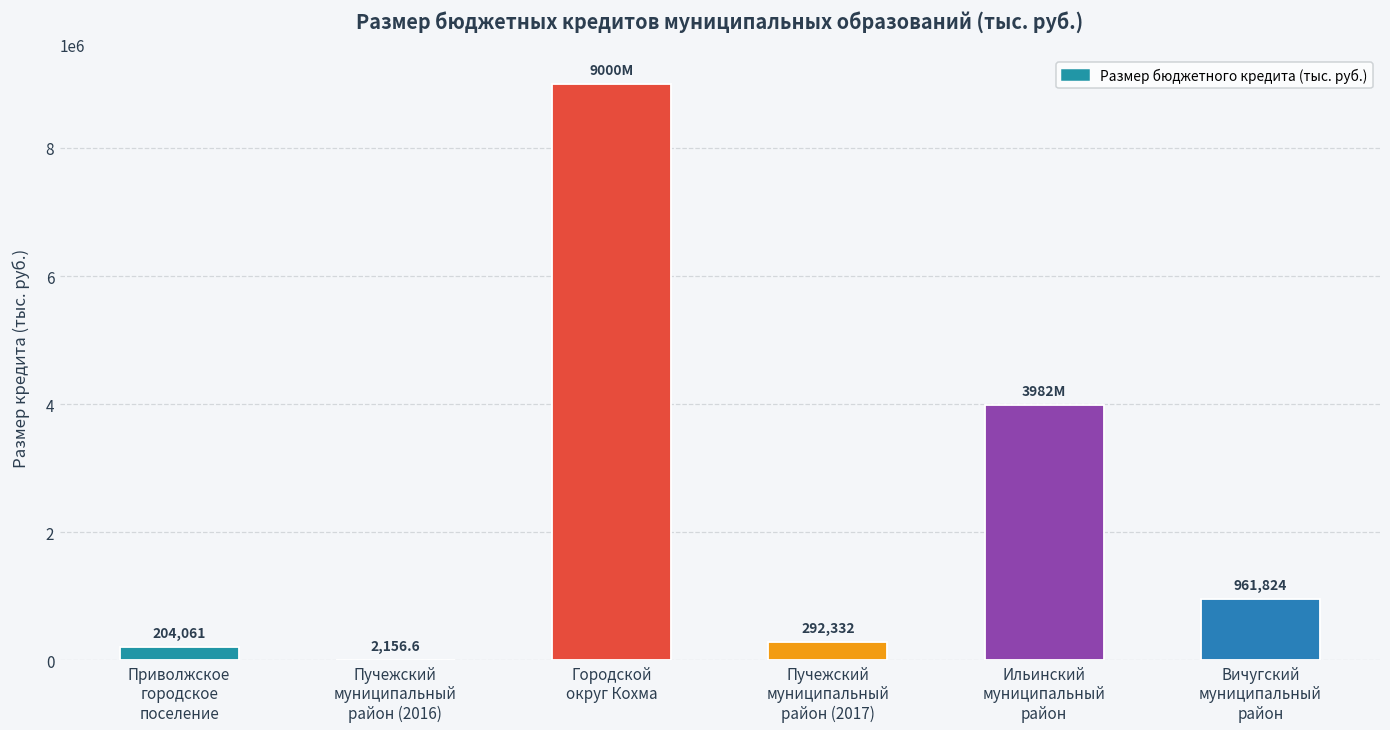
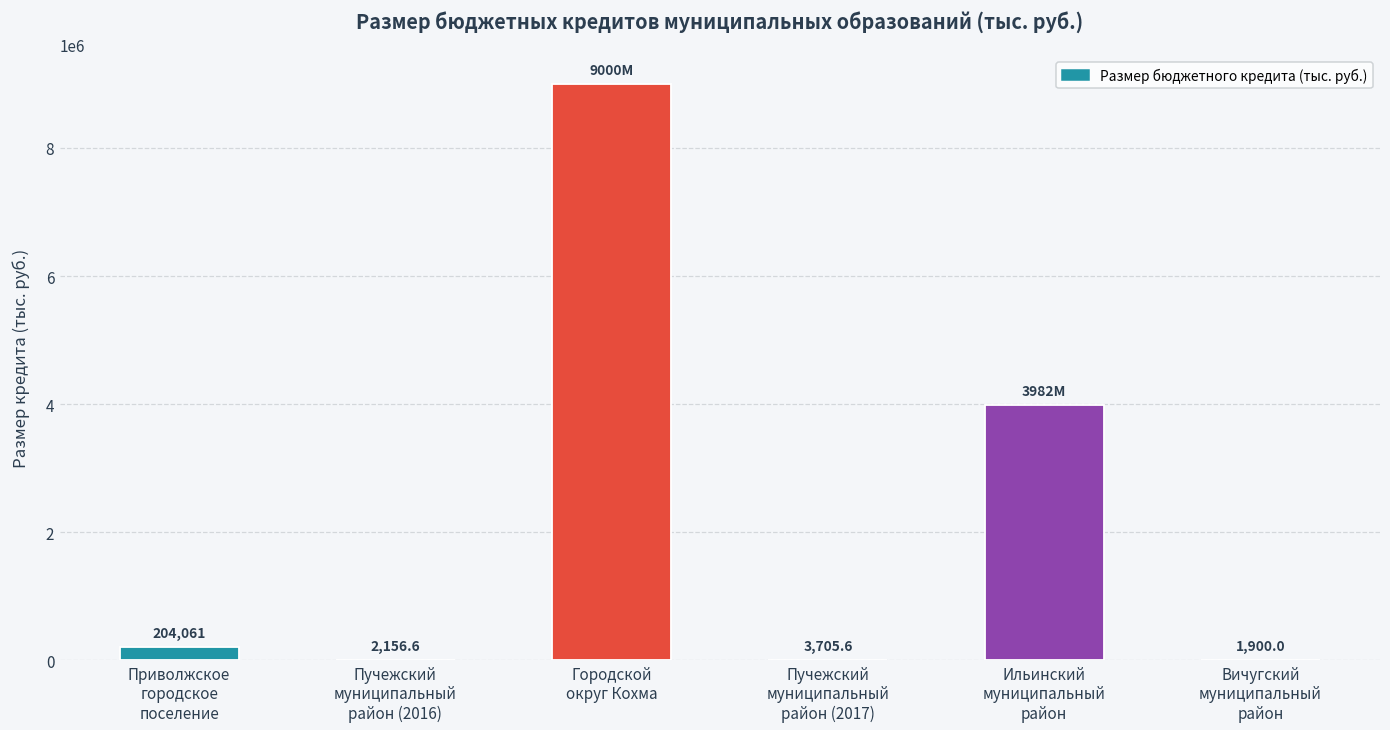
Пучежский муниципальный район (2017): 292,332 -> 3,705.6
Вичугский муниципальный район: 961,824 -> 1,900.0
